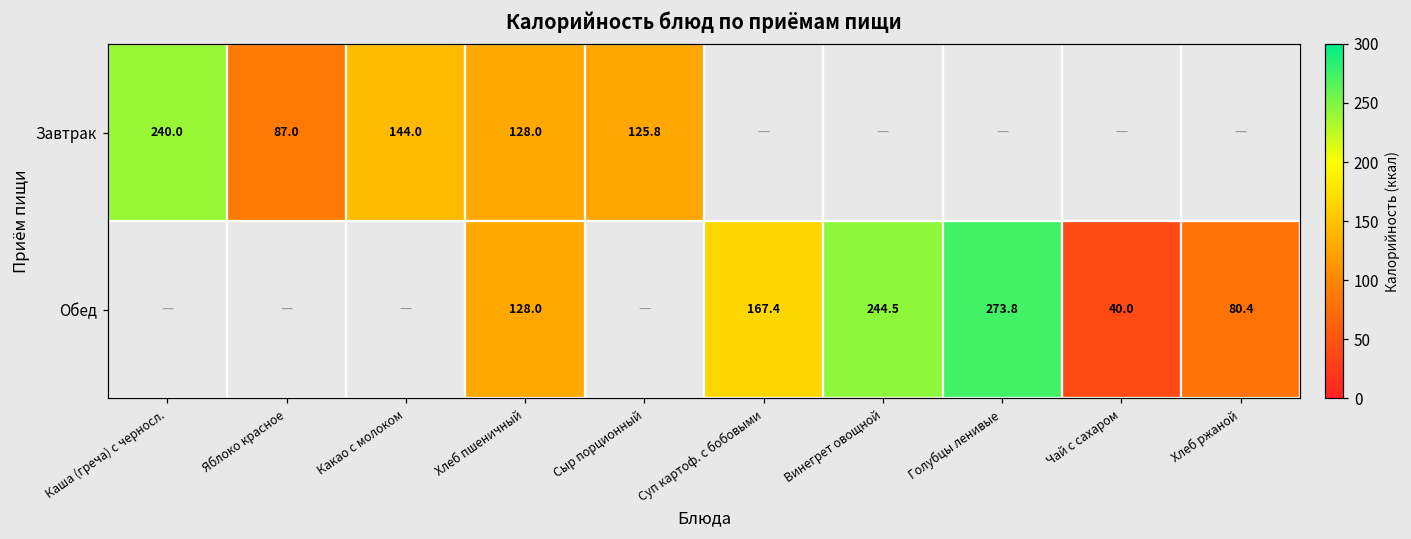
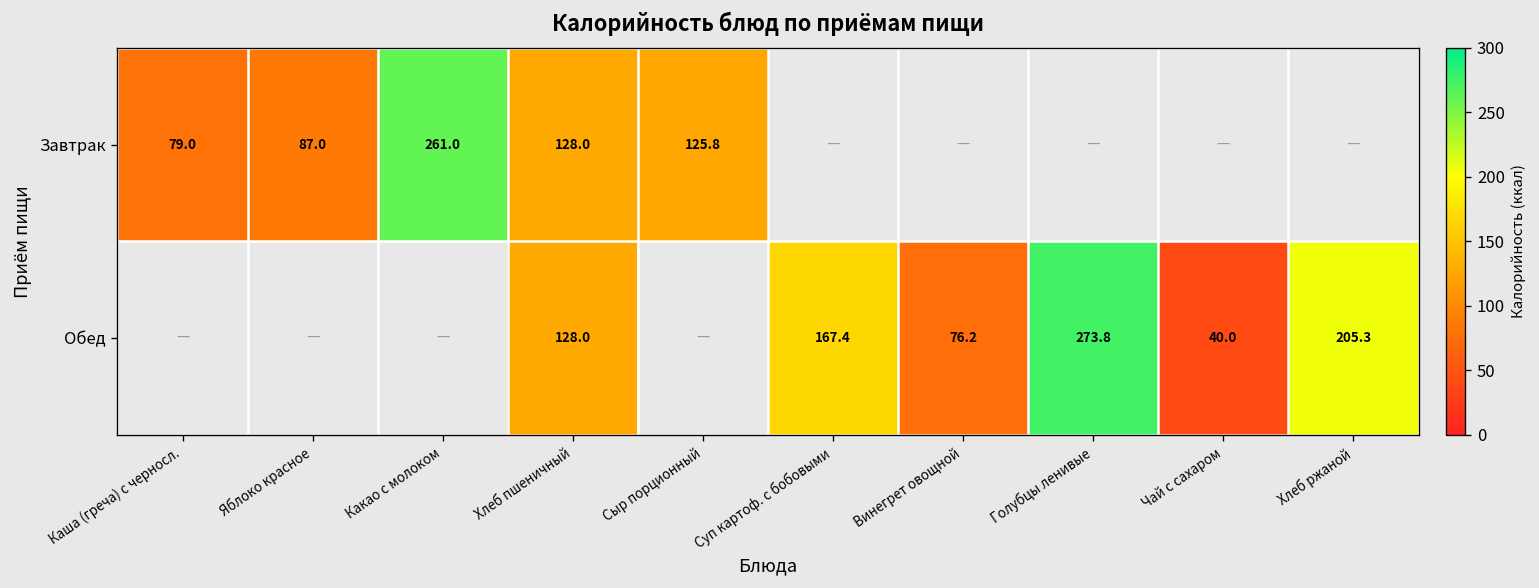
Завтрак, Каша (греча) с черносл.: 240.0 -> 79.0
Завтрак, Какао с молоком: 144.0 -> 261.0
Обед, Винегрет овощной: 244.5 -> 76.2
Обед, Хлеб ржаной: 80.4 -> 205.3
